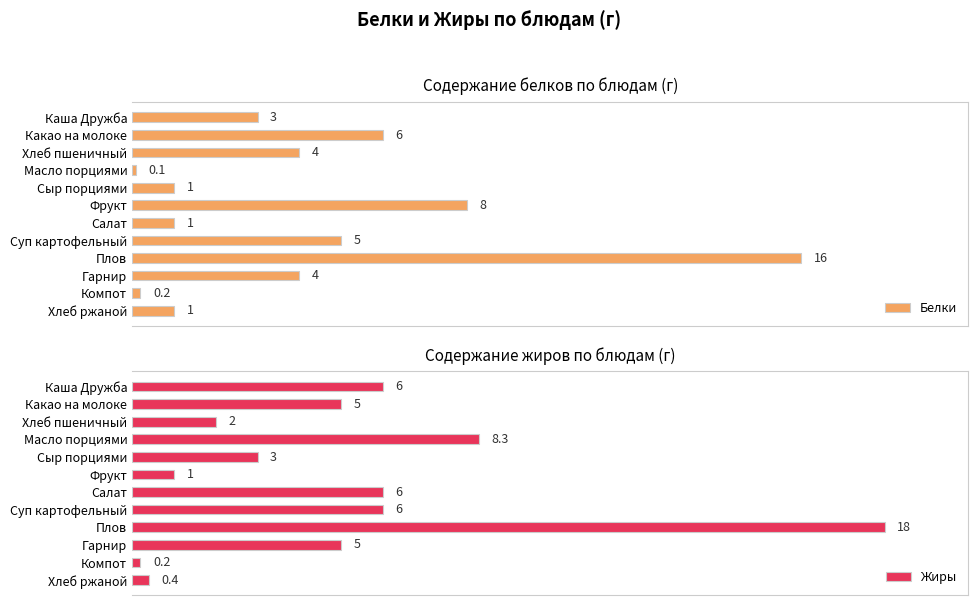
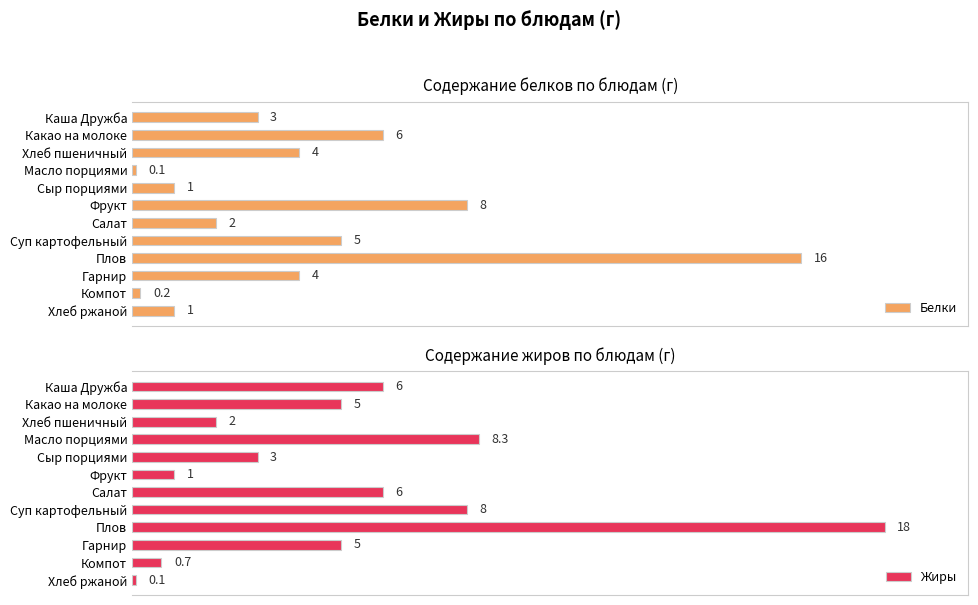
Содержание белков по блюдам (г), Салат: 1 -> 2
Содержание жиров по блюдам (г), Суп картофельный: 6 -> 8
Содержание жиров по блюдам (г), Компот: 0.2 -> 0.7
Содержание жиров по блюдам (г), Хлеб ржаной: 0.4 -> 0.1
